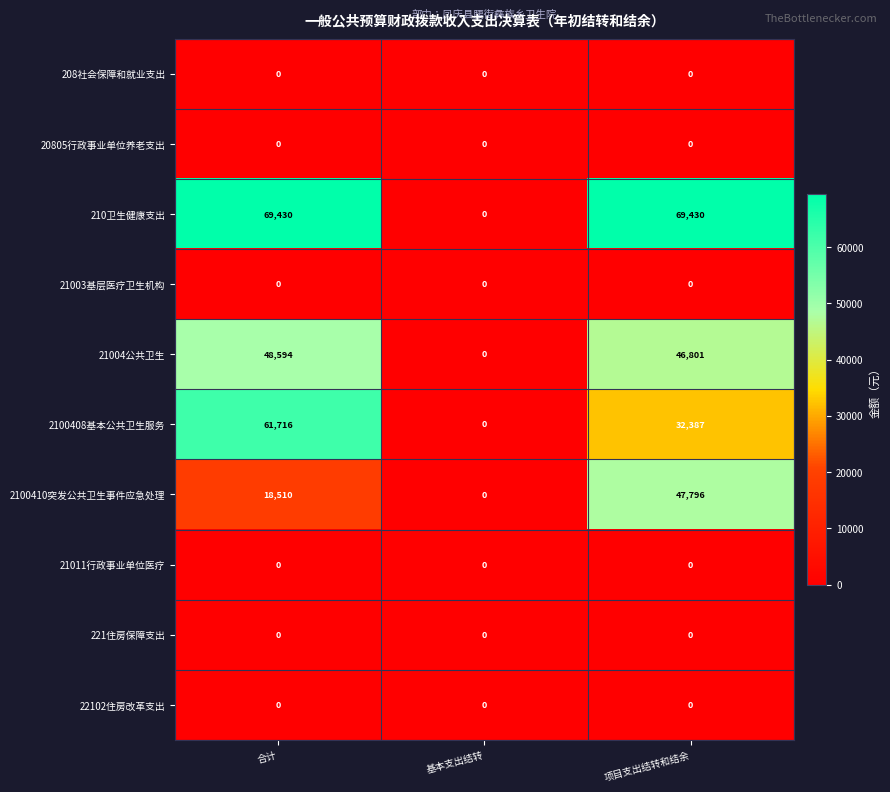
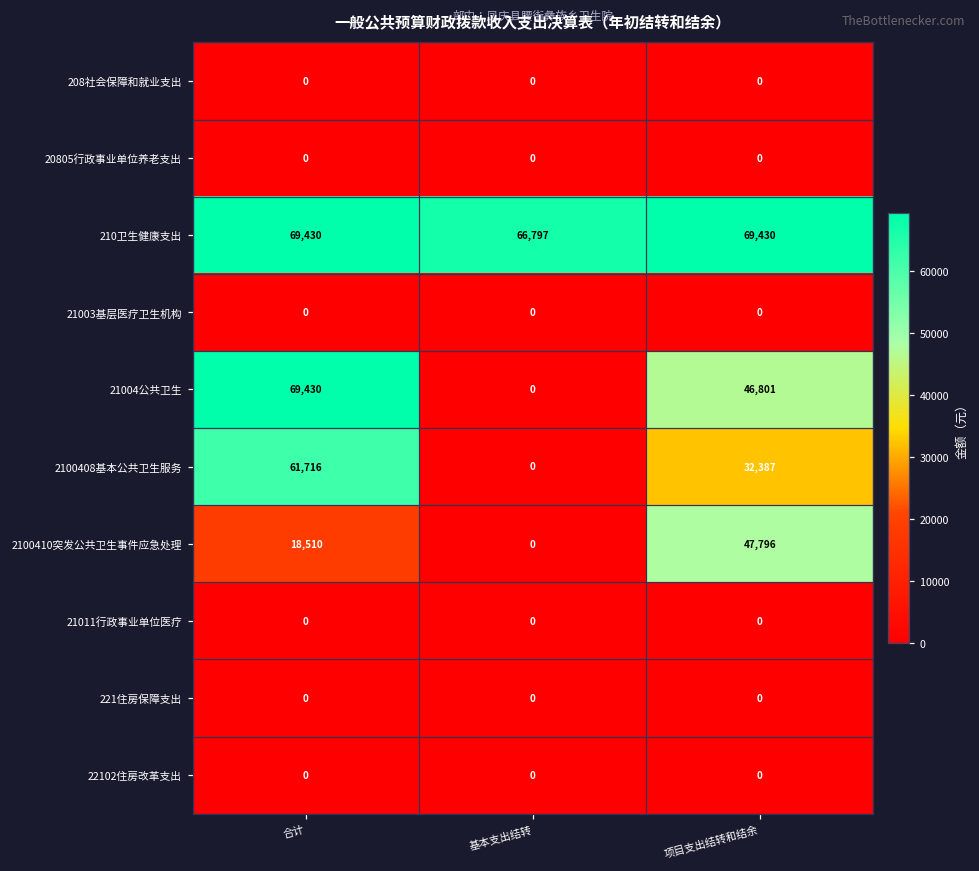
210卫生健康支出, 基本支出结转: 0 -> 66,797
21004公共卫生, 合计: 48,594 -> 69,430
